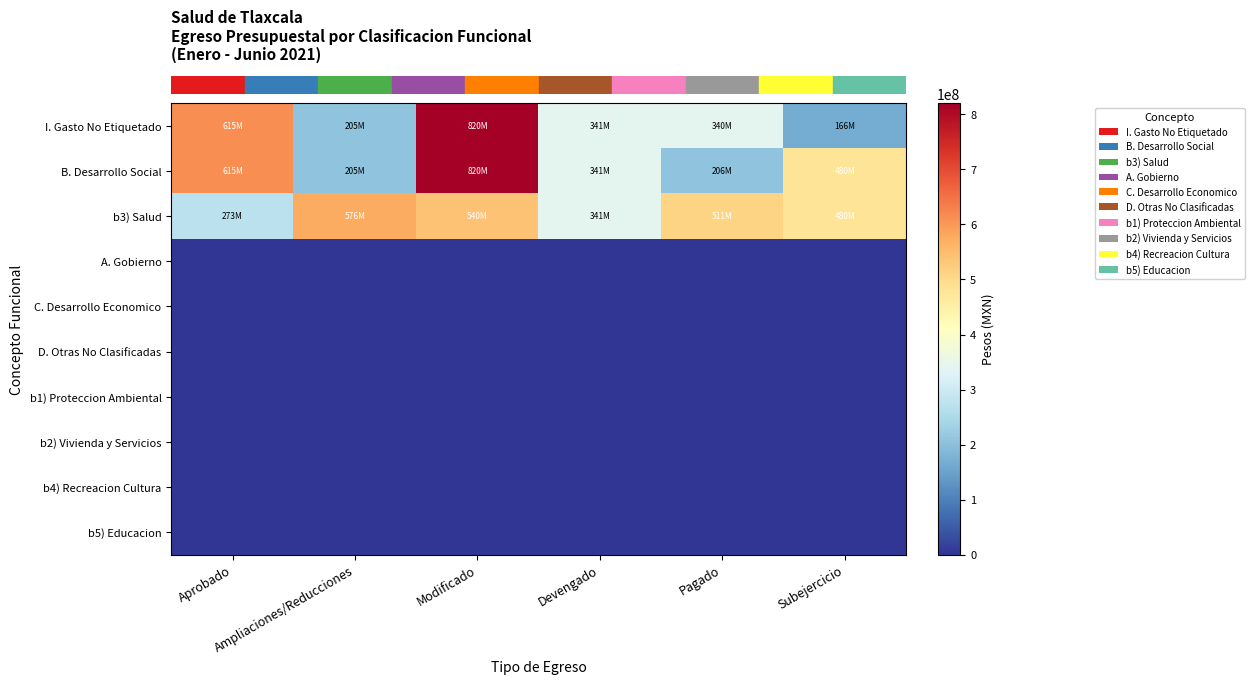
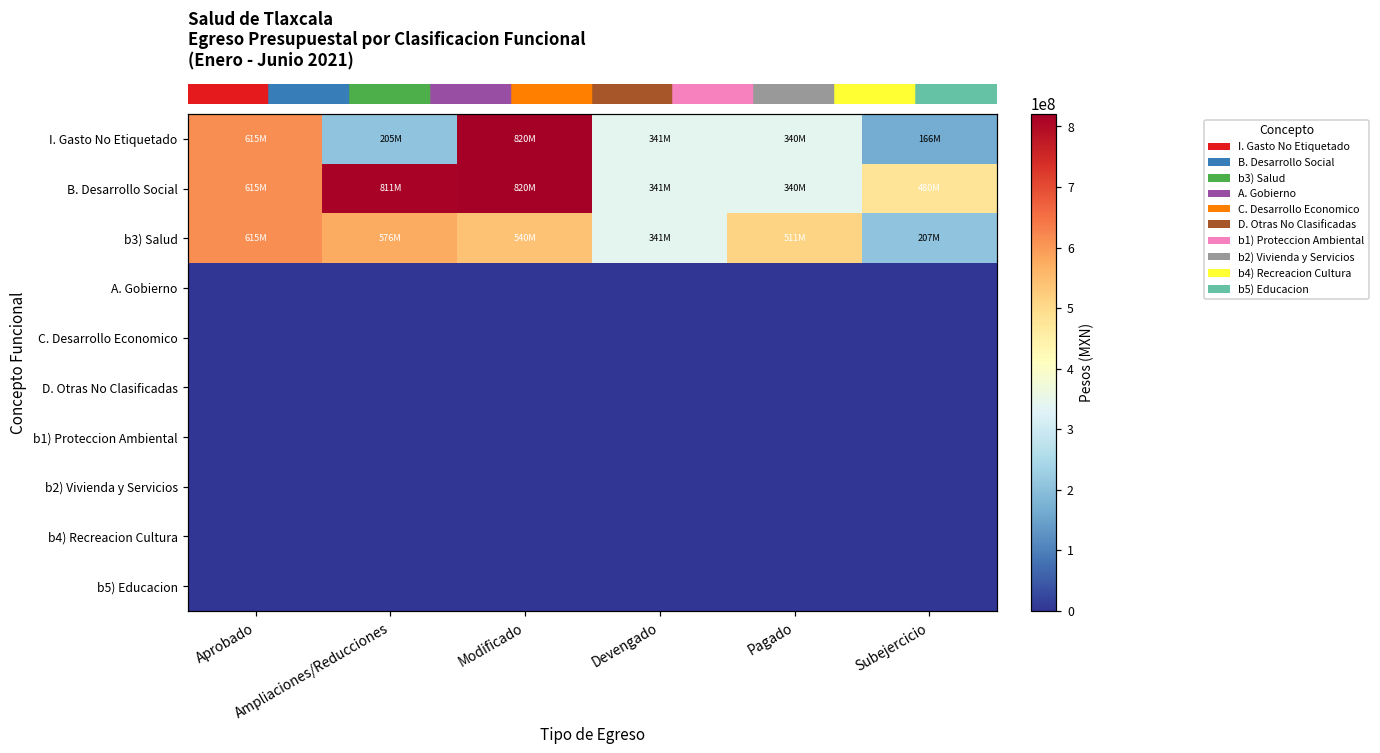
B. Desarrollo Social, Ampliaciones/Reducciones: 205M -> 811M
B. Desarrollo Social, Pagado: 206M -> 340M
b3) Salud, Aprobado: 273M -> 615M
b3) Salud, Subejercicio: 480M -> 207M
